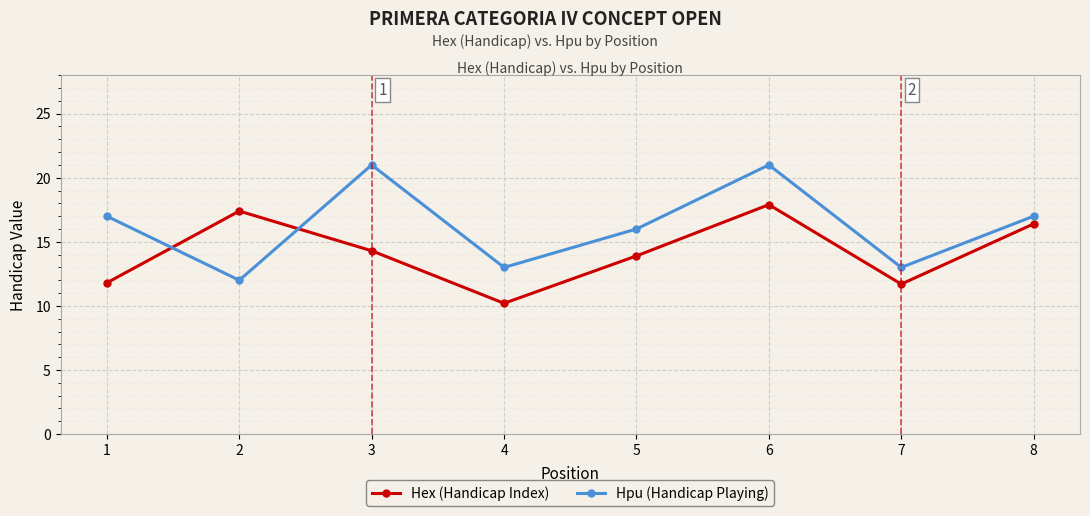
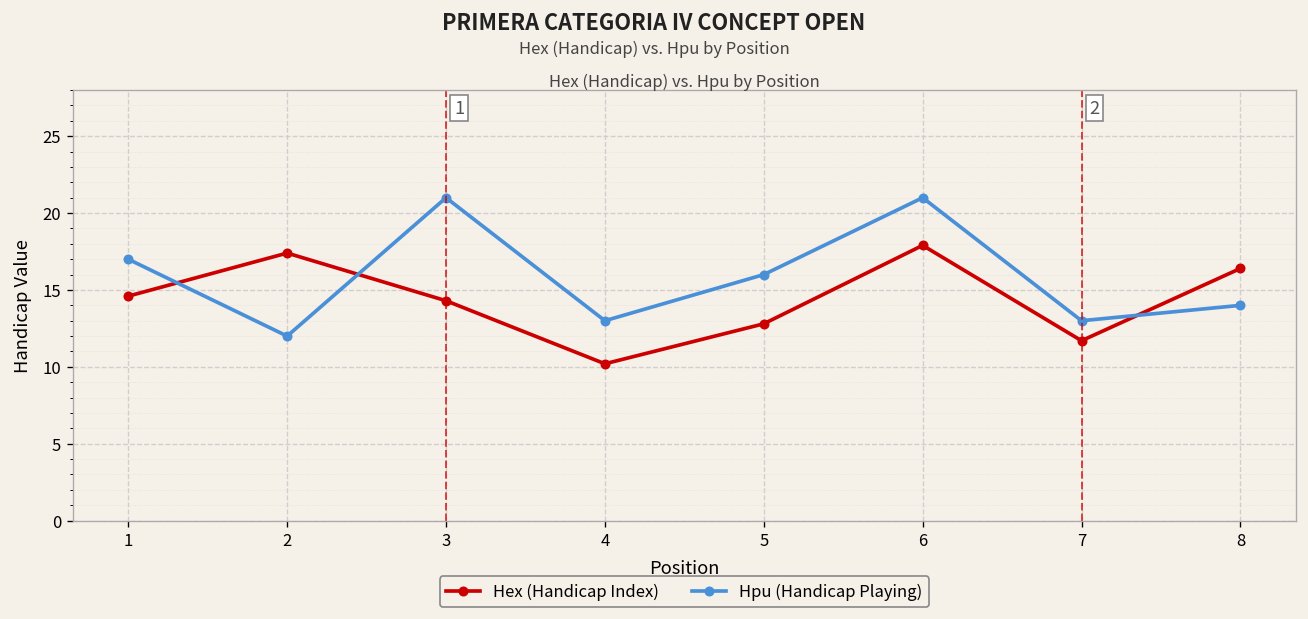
Hex (Handicap Index), 1: 11.8 -> 14.6
Hex (Handicap Index), 5: 13.9 -> 12.8
Hpu (Handicap Playing), 8: 17 -> 14
